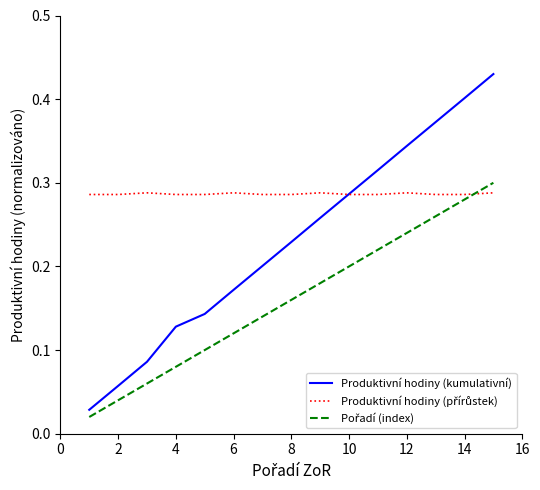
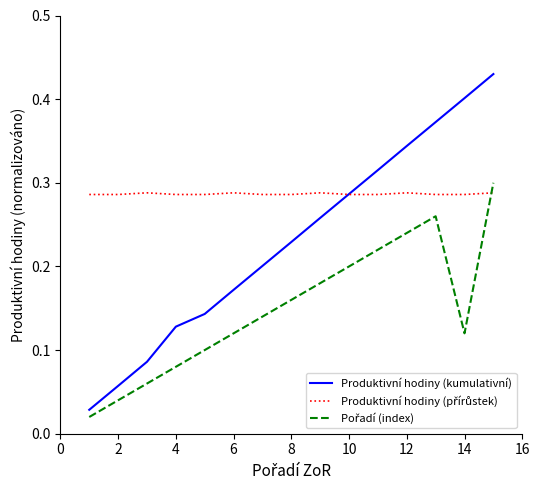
Pořadí (index), 14: 0.28 -> 0.12
